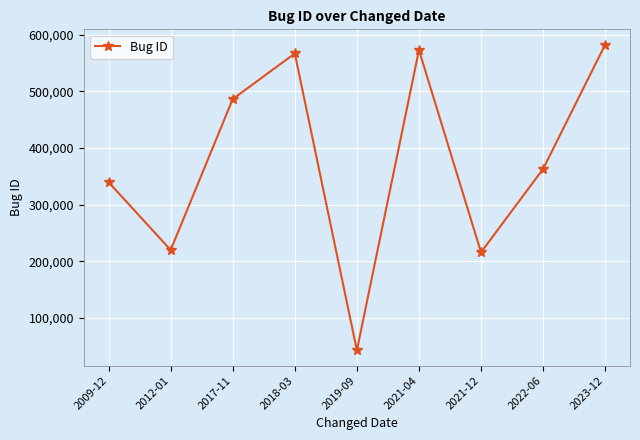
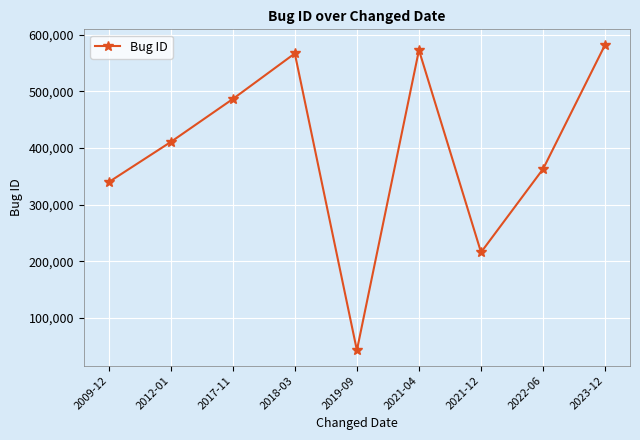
2012-01: 220,000 -> 410,000
